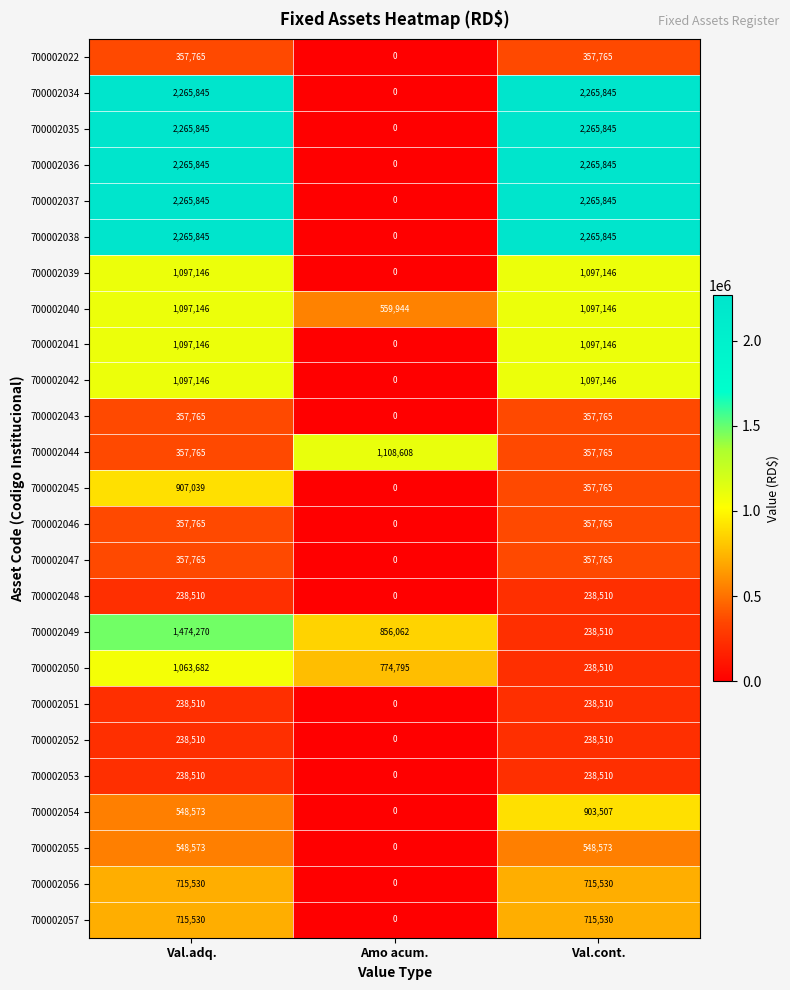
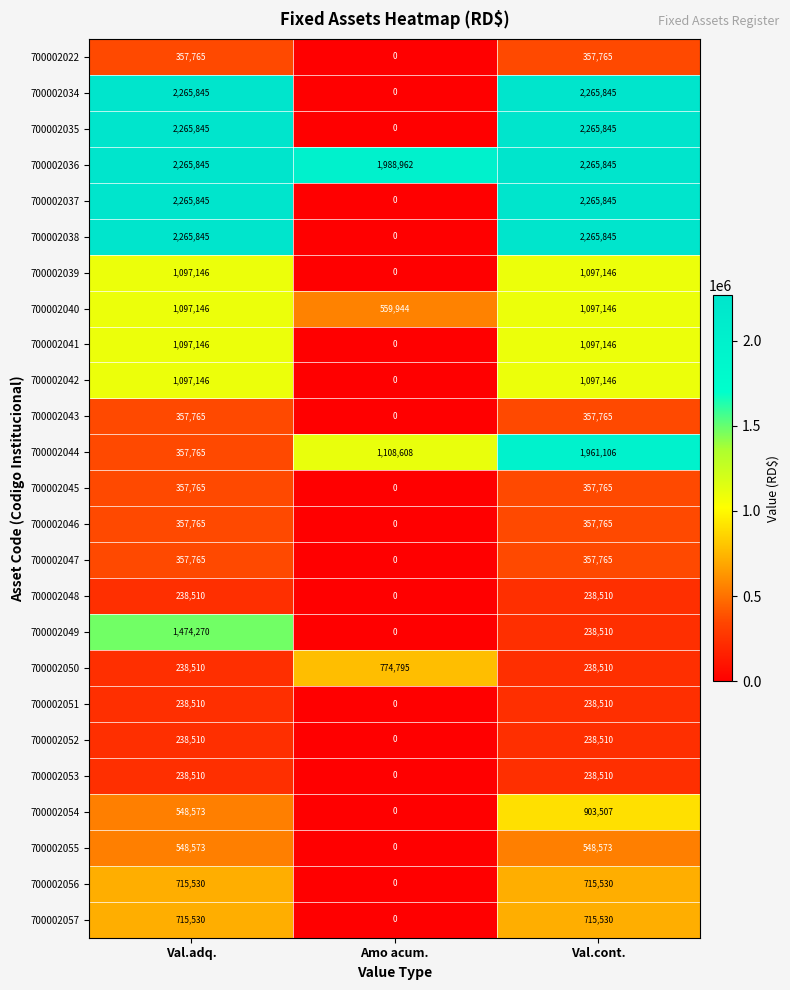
700002036, Amo acum.: 0 -> 1,988,962
700002044, Val.cont.: 357,765 -> 1,961,106
700002045, Val.adq.: 907,039 -> 357,765
700002049, Amo acum.: 856,062 -> 0
700002050, Val.adq.: 1,063,682 -> 238,510
